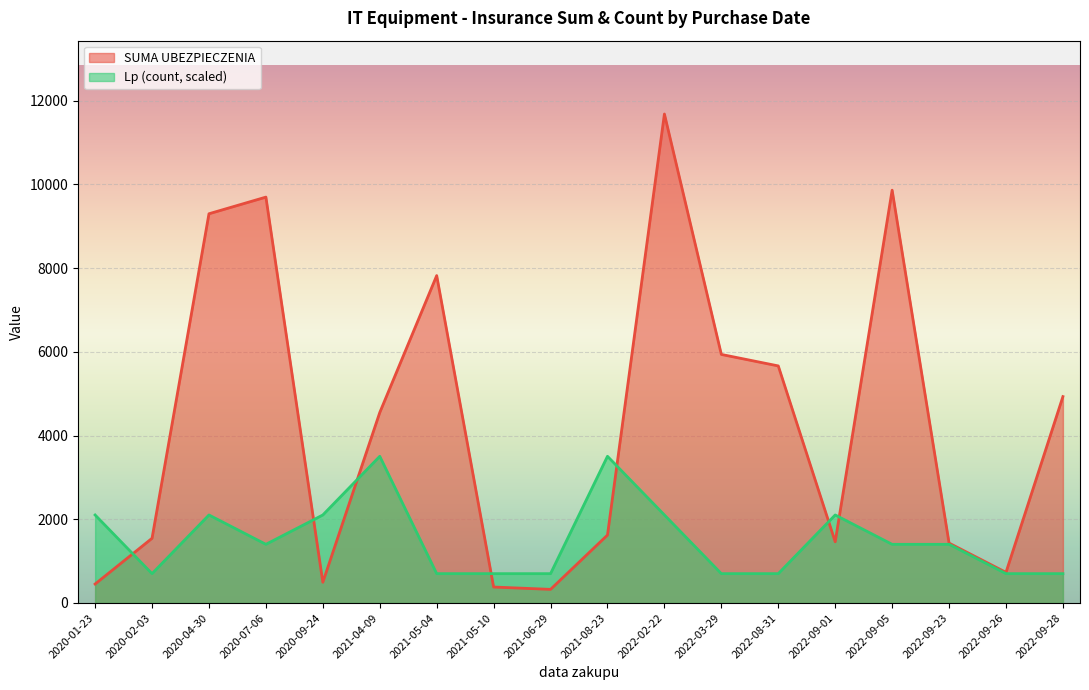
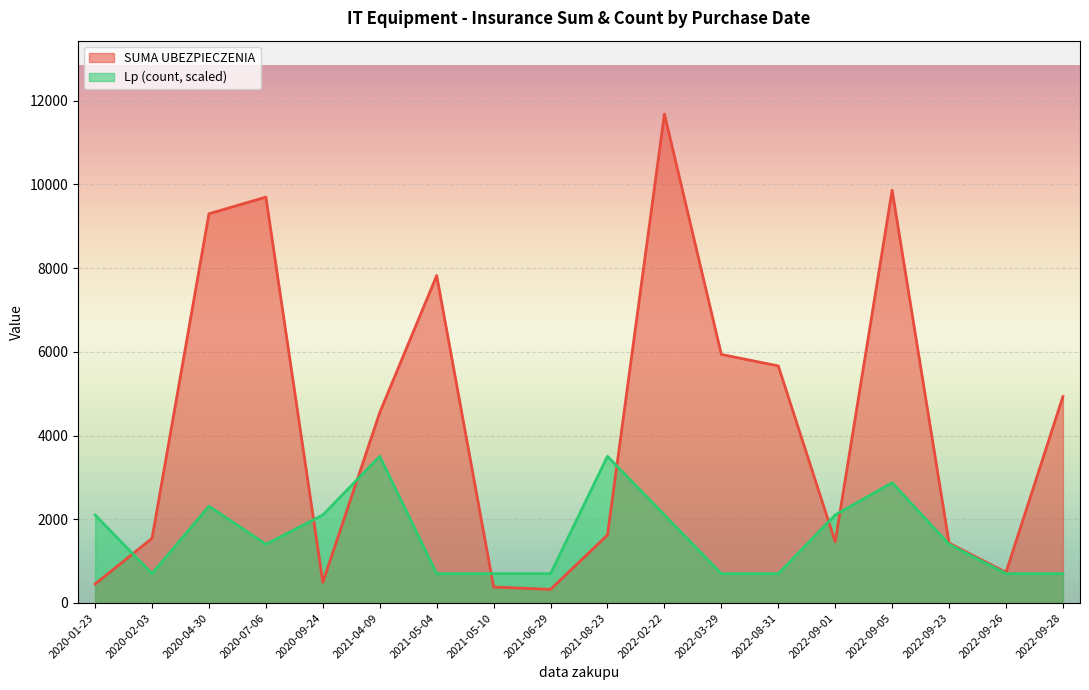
Lp (count, scaled), 2020-04-30: 2100 -> 2300
Lp (count, scaled), 2022-09-05: 1400 -> 2900
